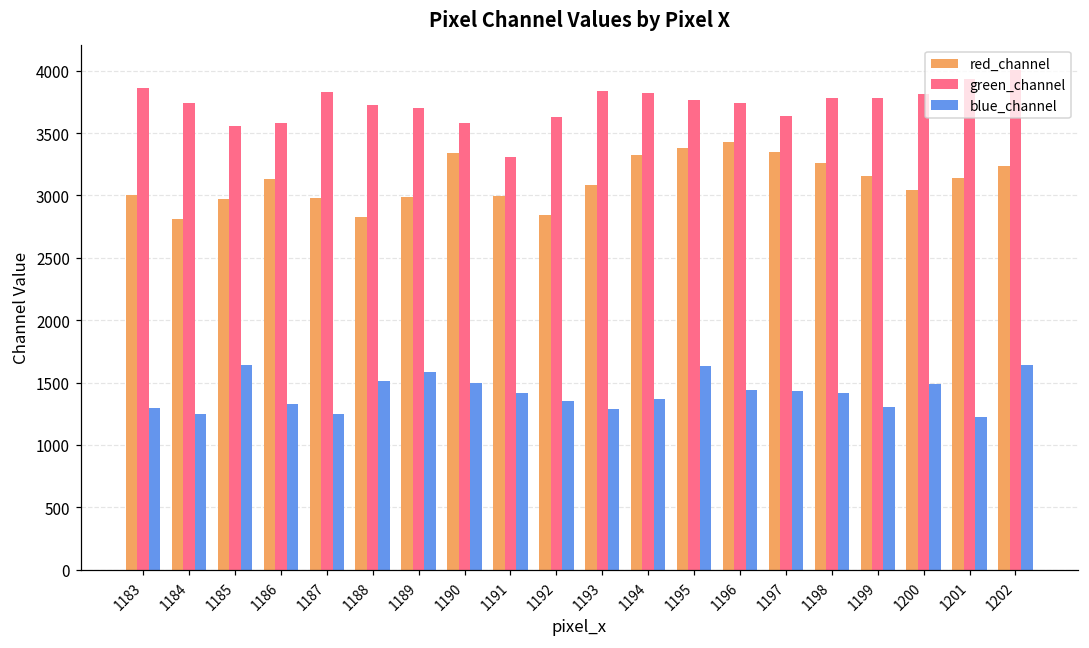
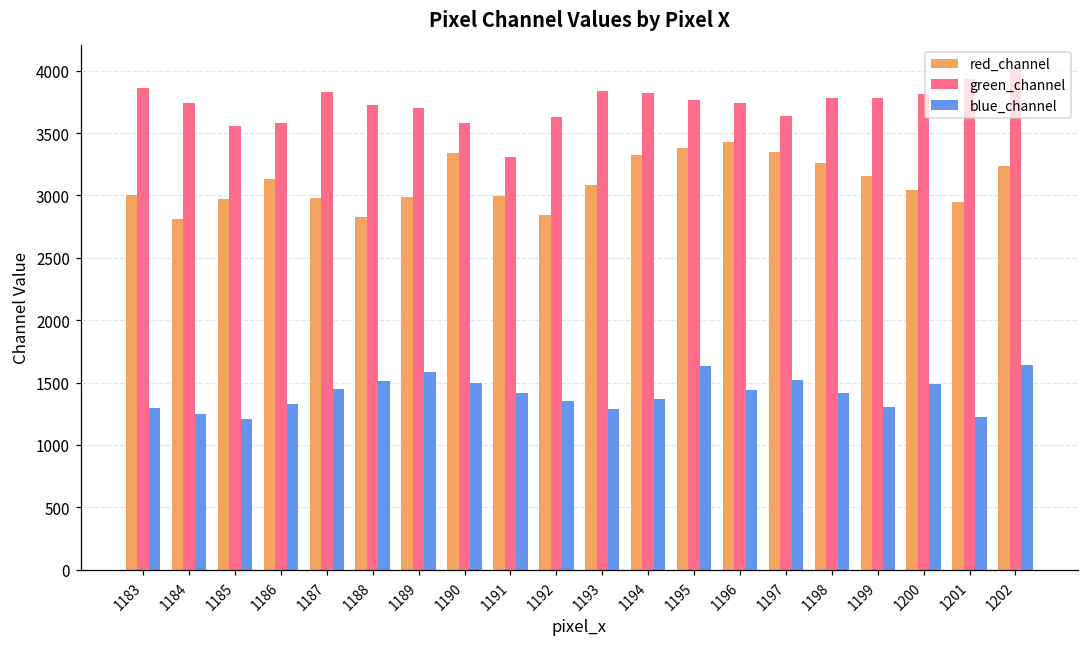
blue_channel, 1185: 1640 -> 1210
blue_channel, 1187: 1240 -> 1440
blue_channel, 1197: 1430 -> 1520
red_channel, 1201: 3140 -> 2950
